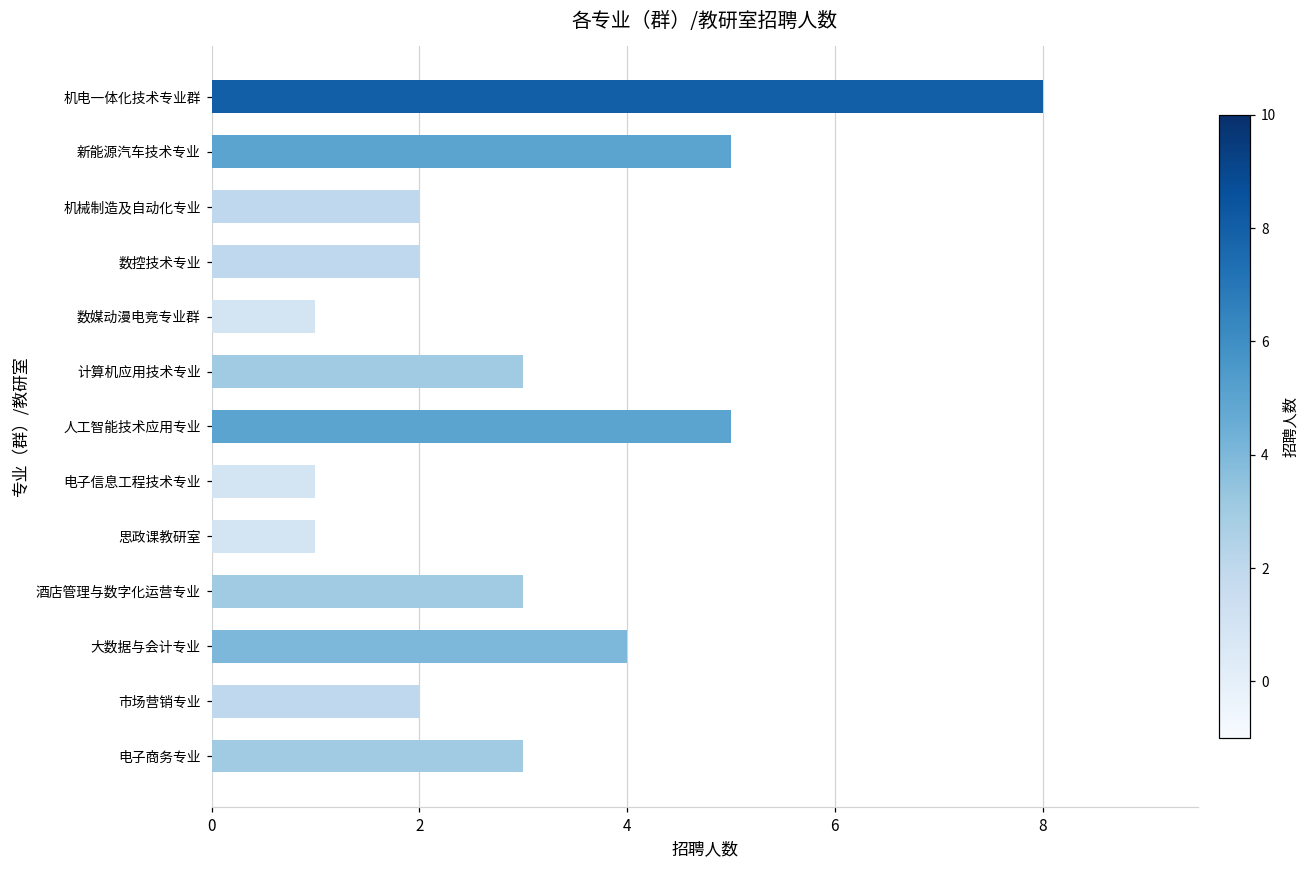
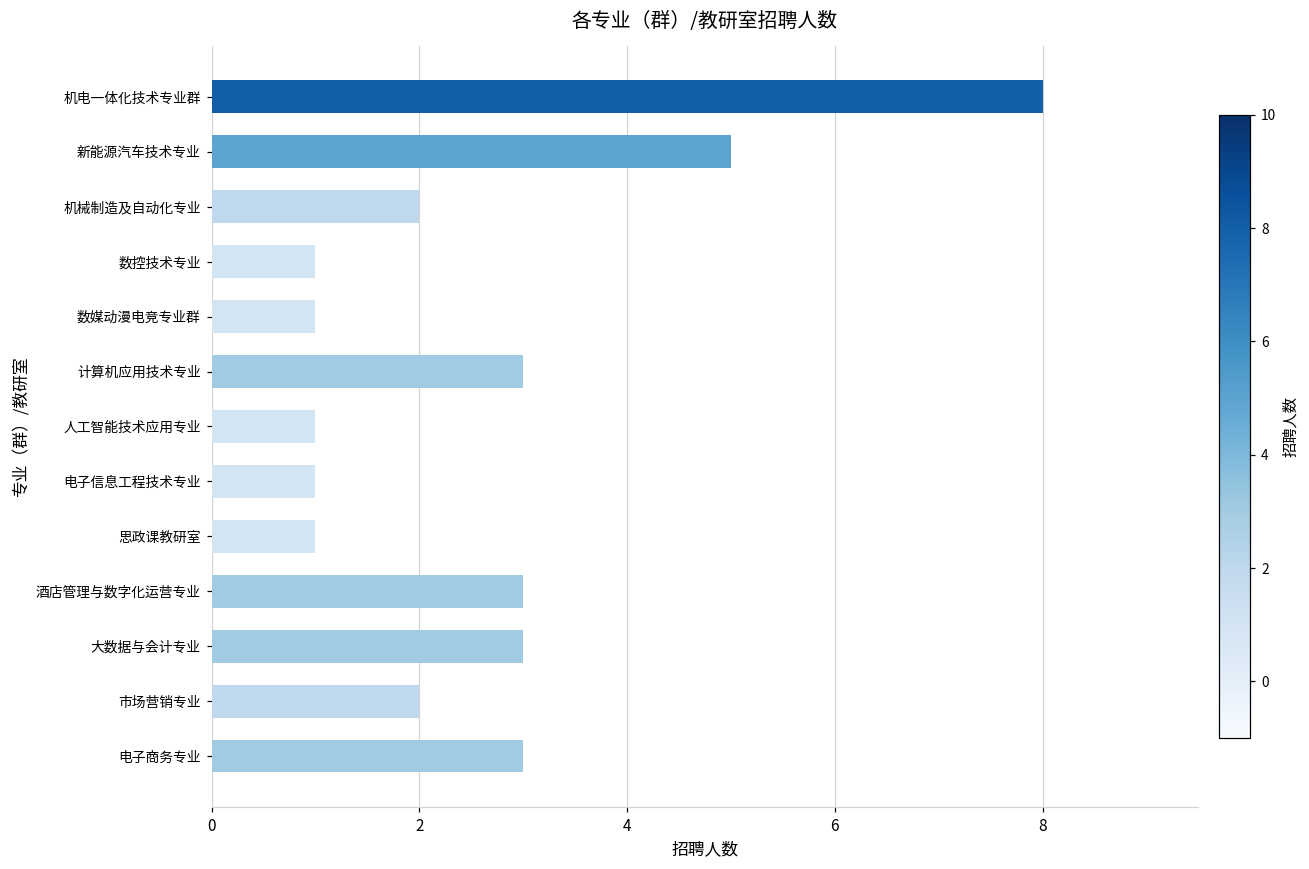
数控技术专业: 2 -> 1
人工智能技术应用专业: 5 -> 1
大数据与会计专业: 4 -> 3
